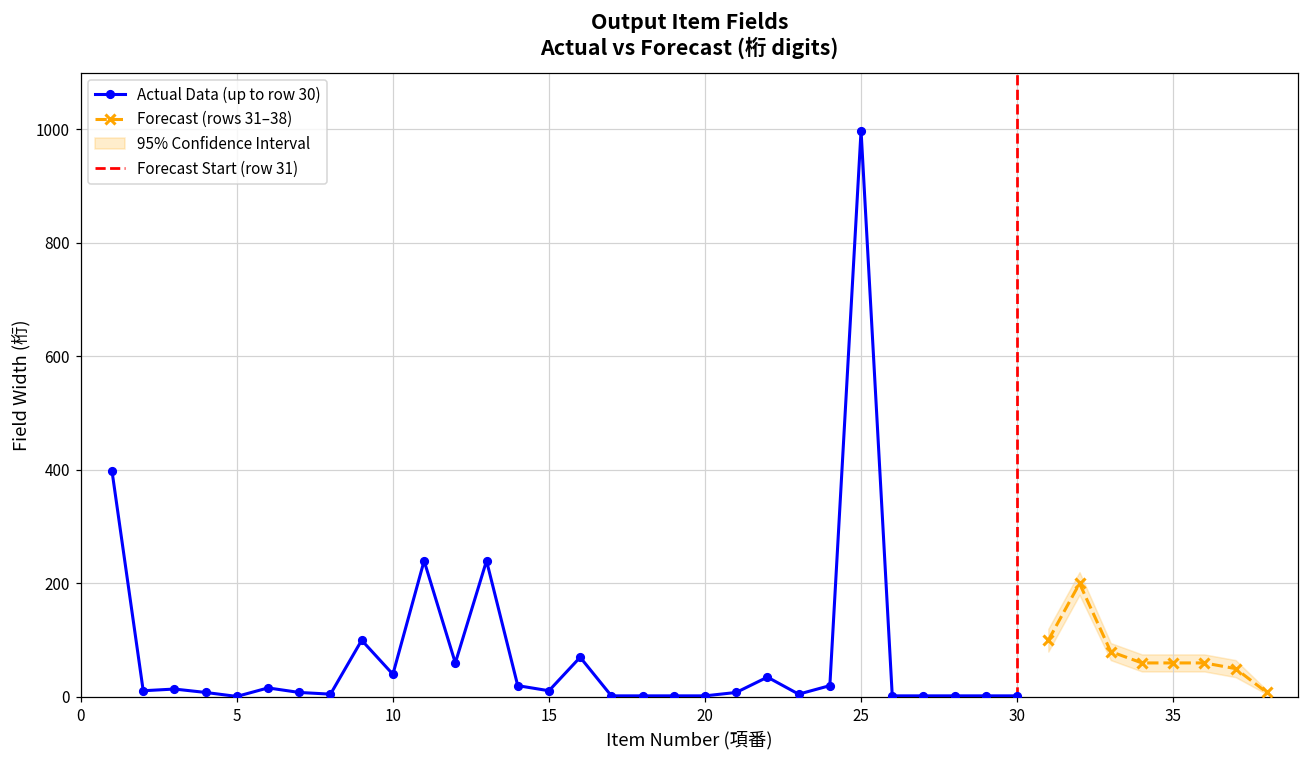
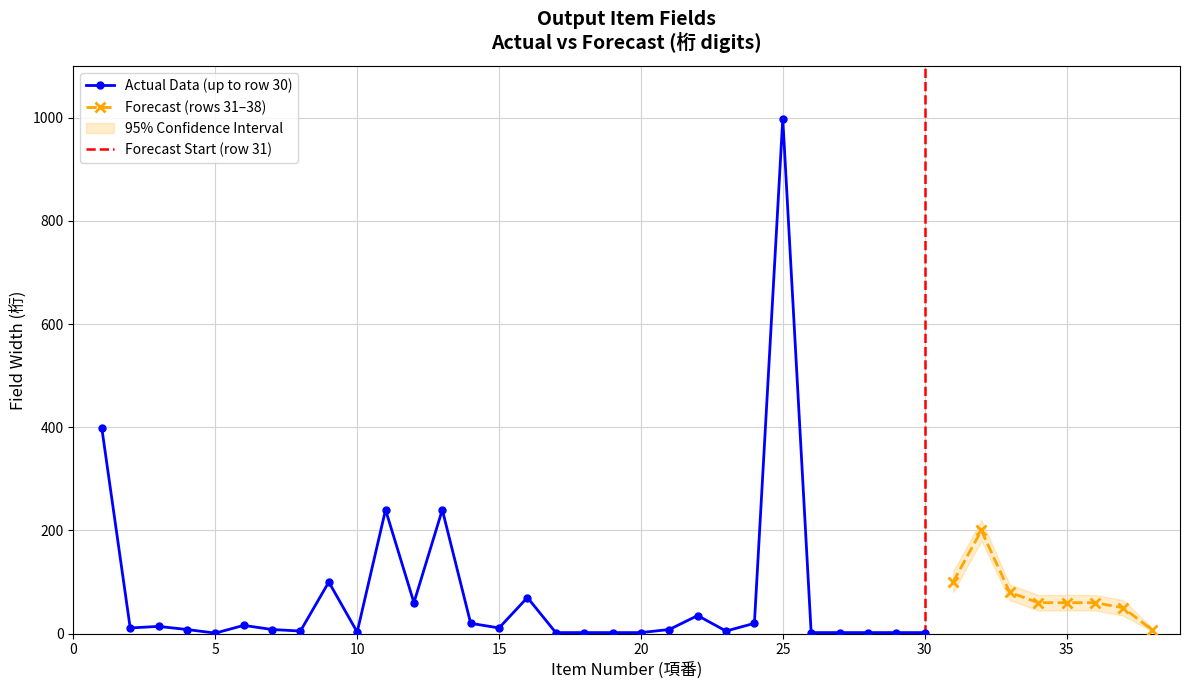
Actual Data (up to row 30), 10: 40 -> 0
